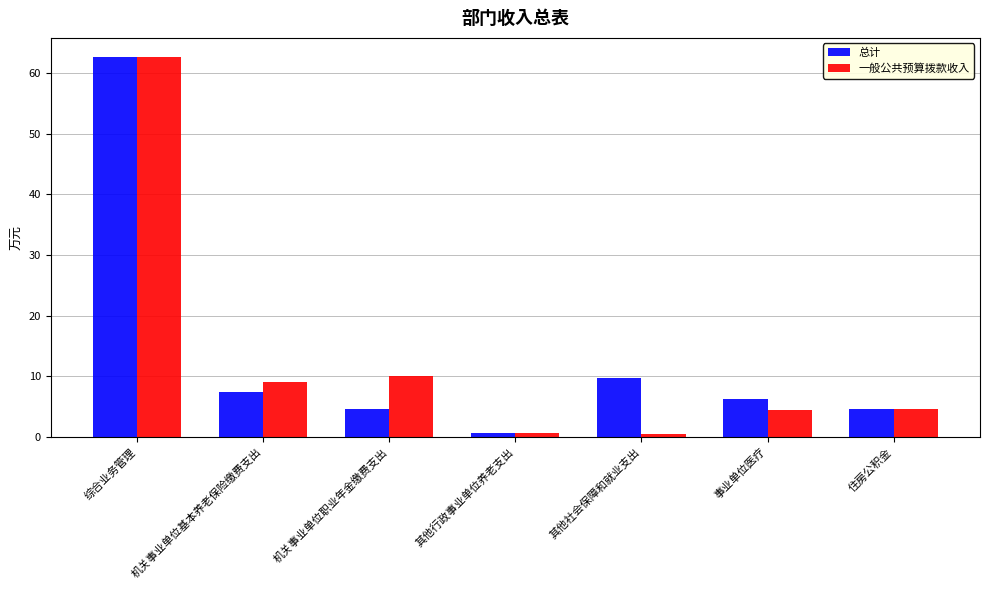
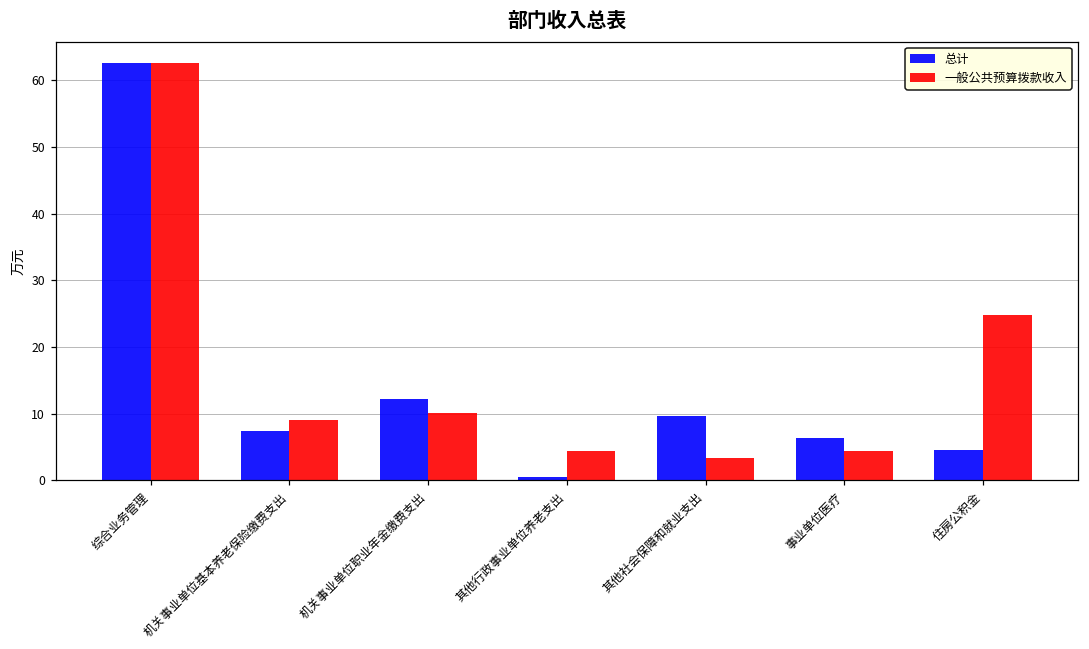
总计, 机关事业单位职业年金缴费支出: 5 -> 12
一般公共预算拨款收入, 其他行政事业单位养老支出: 1 -> 4
一般公共预算拨款收入, 其他社会保障和就业支出: 0 -> 3
一般公共预算拨款收入, 住房公积金: 5 -> 25
